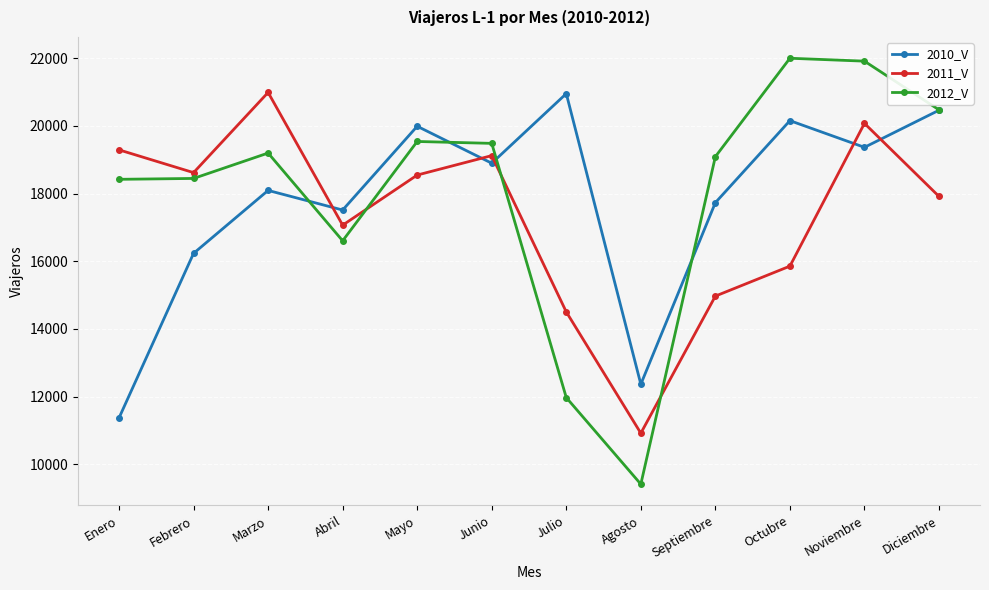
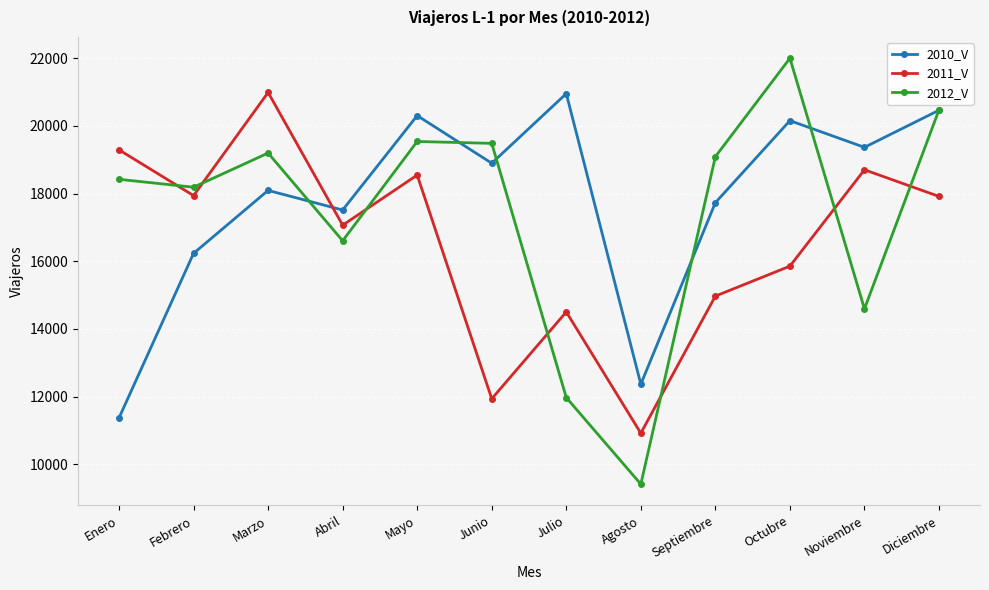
2011_V, Febrero: 18600 -> 17900
2012_V, Febrero: 18400 -> 18200
2010_V, Mayo: 20000 -> 20300
2011_V, Junio: 19100 -> 11900
2011_V, Noviembre: 20100 -> 18700
2012_V, Noviembre: 21900 -> 14600
